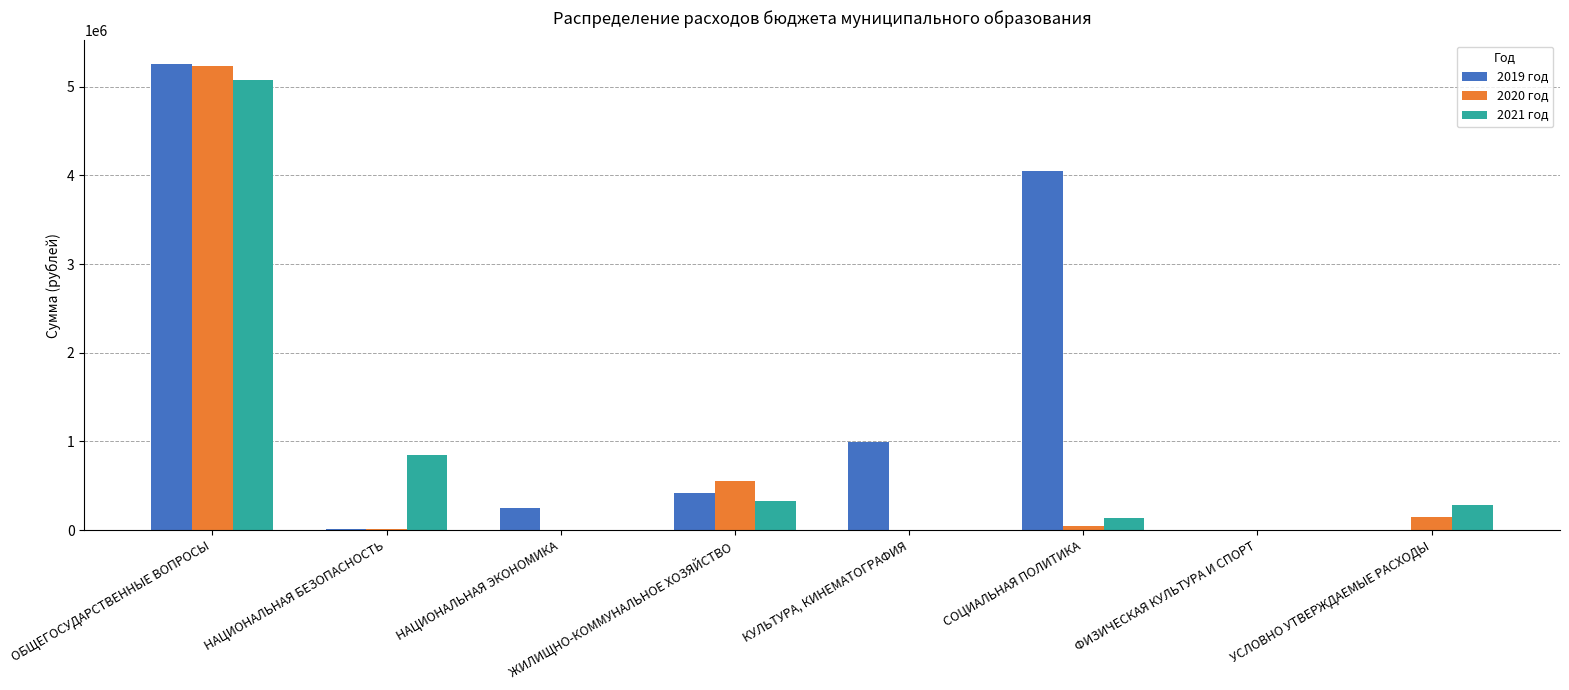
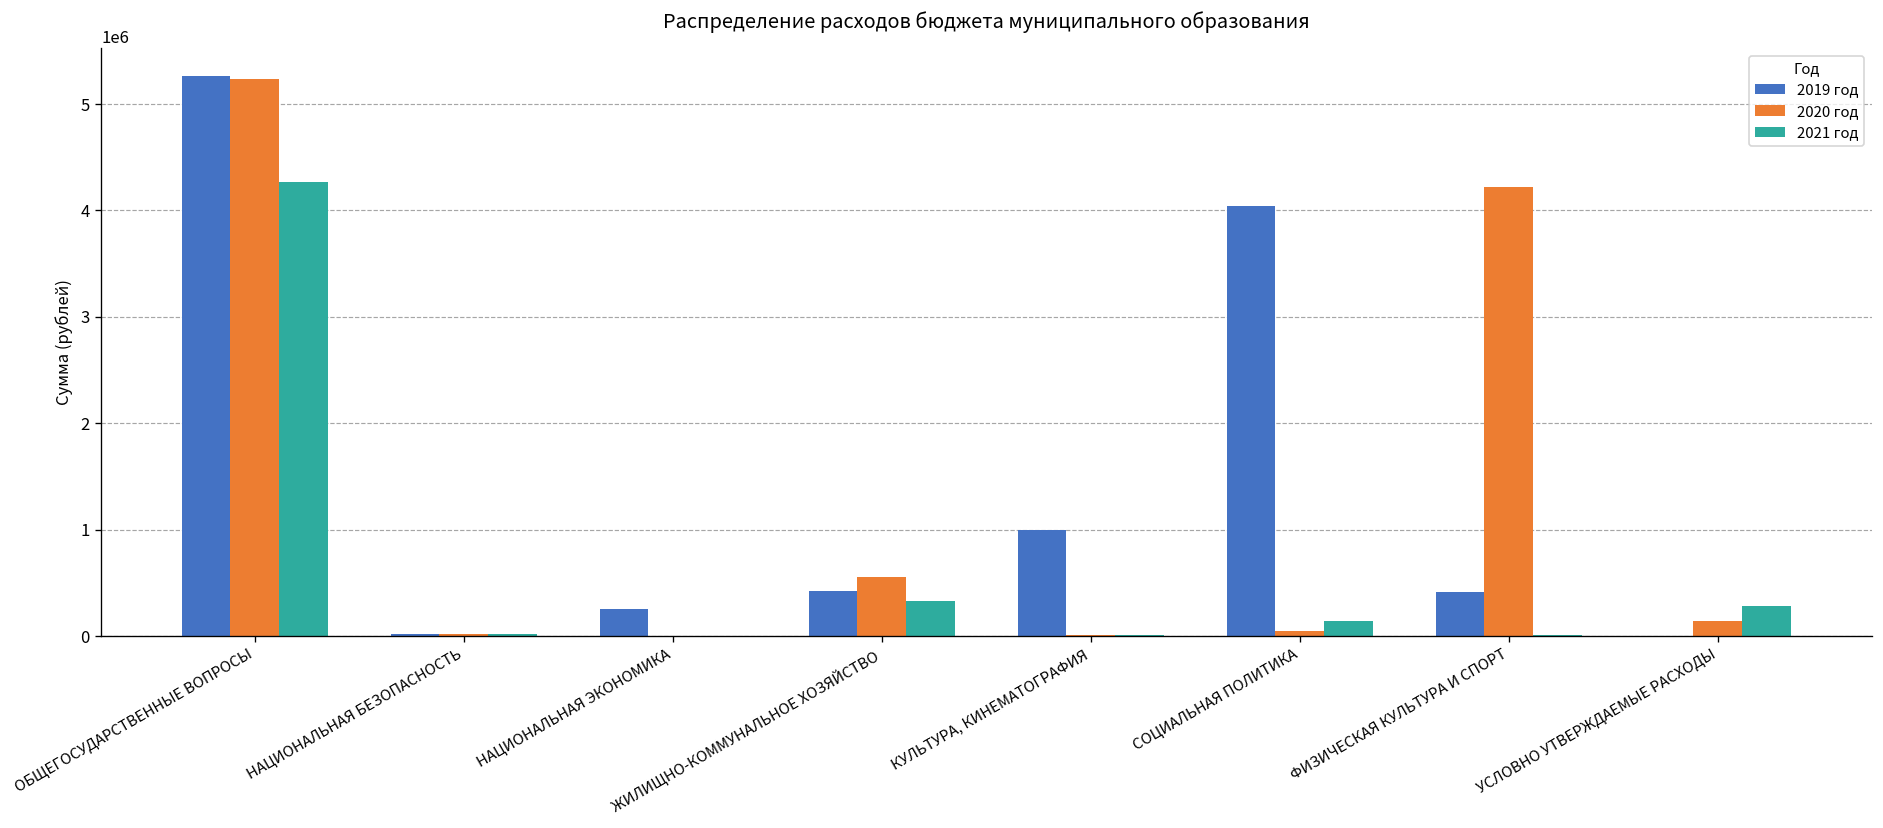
2021 год, ОБЩЕГОСУДАРСТВЕННЫЕ ВОПРОСЫ: 5100000 -> 4300000
2021 год, НАЦИОНАЛЬНАЯ БЕЗОПАСНОСТЬ: 800000 -> 0
2019 год, ФИЗИЧЕСКАЯ КУЛЬТУРА И СПОРТ: 0 -> 400000
2020 год, ФИЗИЧЕСКАЯ КУЛЬТУРА И СПОРТ: 0 -> 4200000
